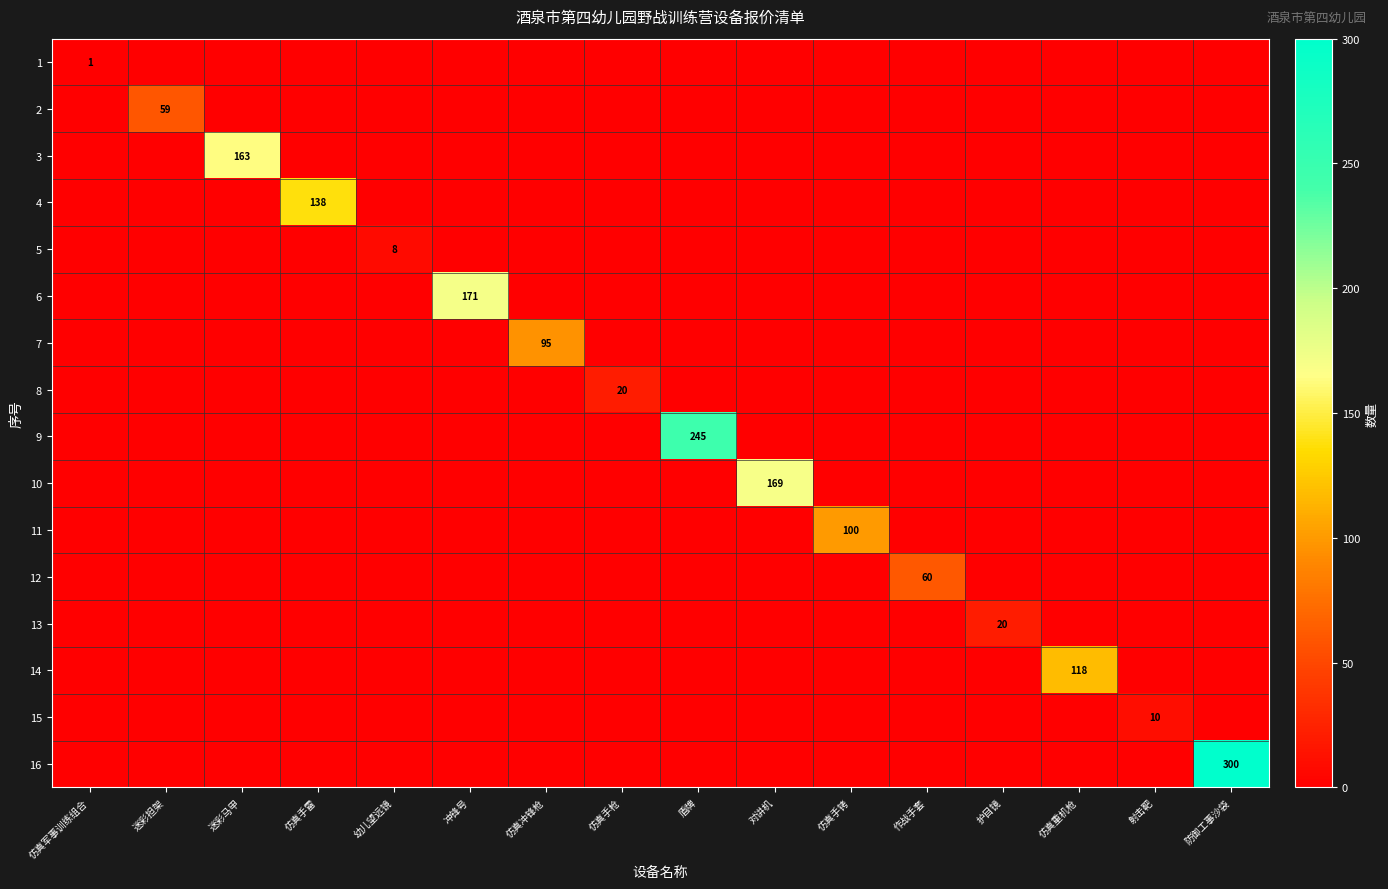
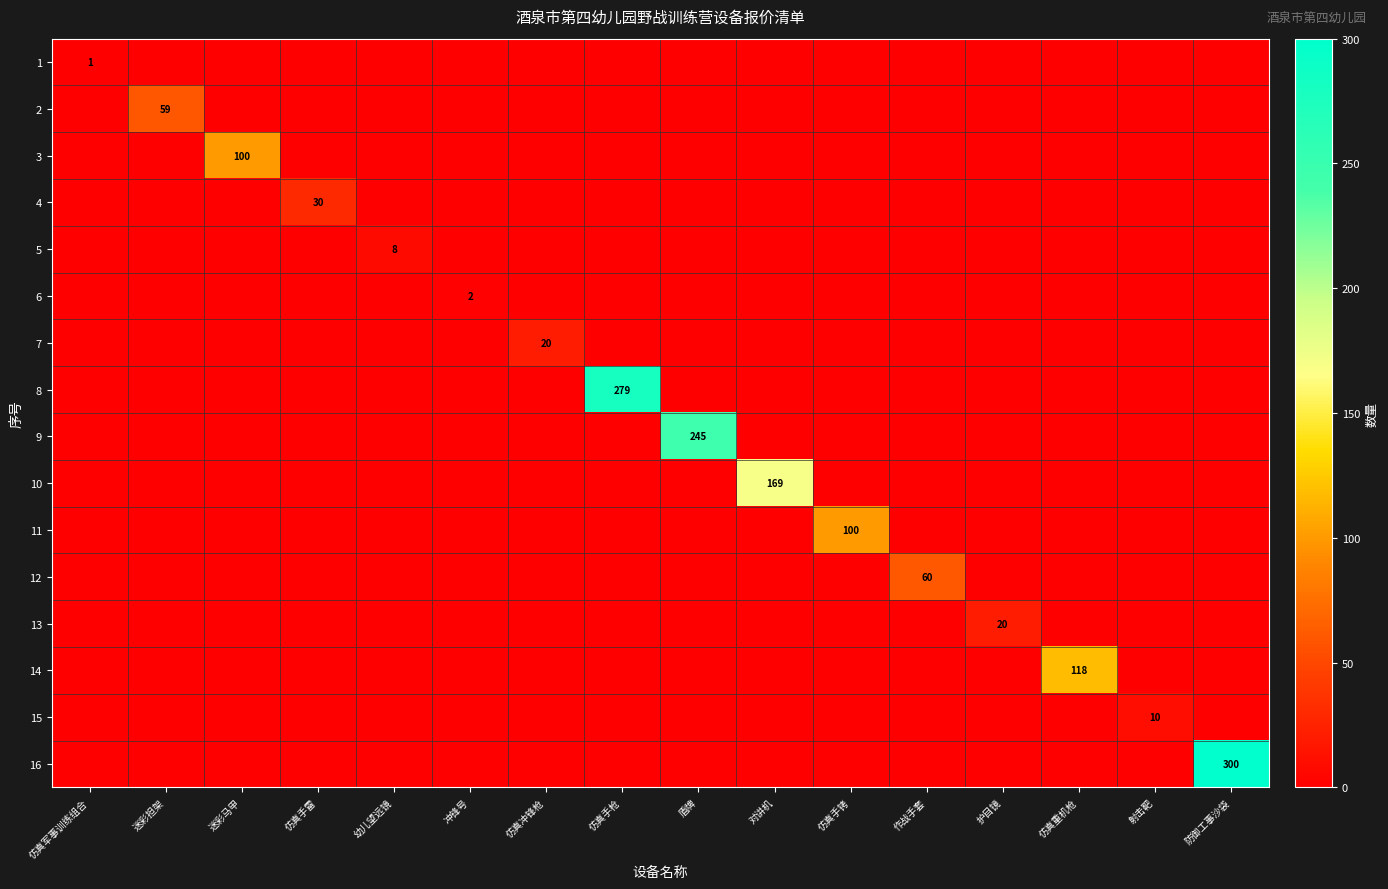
3, 迷彩马甲: 163 -> 100
4, 仿真手雷: 138 -> 30
6, 冲锋号: 171 -> 2
7, 仿真冲锋枪: 95 -> 20
8, 仿真手枪: 20 -> 279
